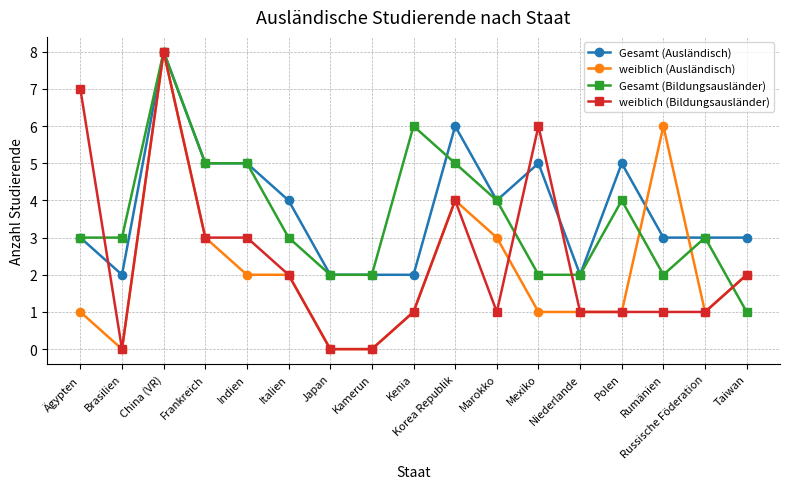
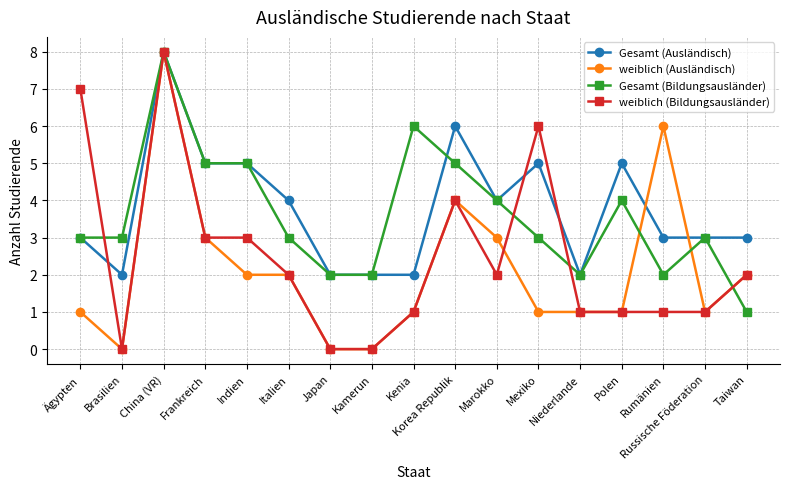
weiblich (Bildungsausländer), Marokko: 1 -> 2
Gesamt (Bildungsausländer), Mexiko: 2 -> 3
